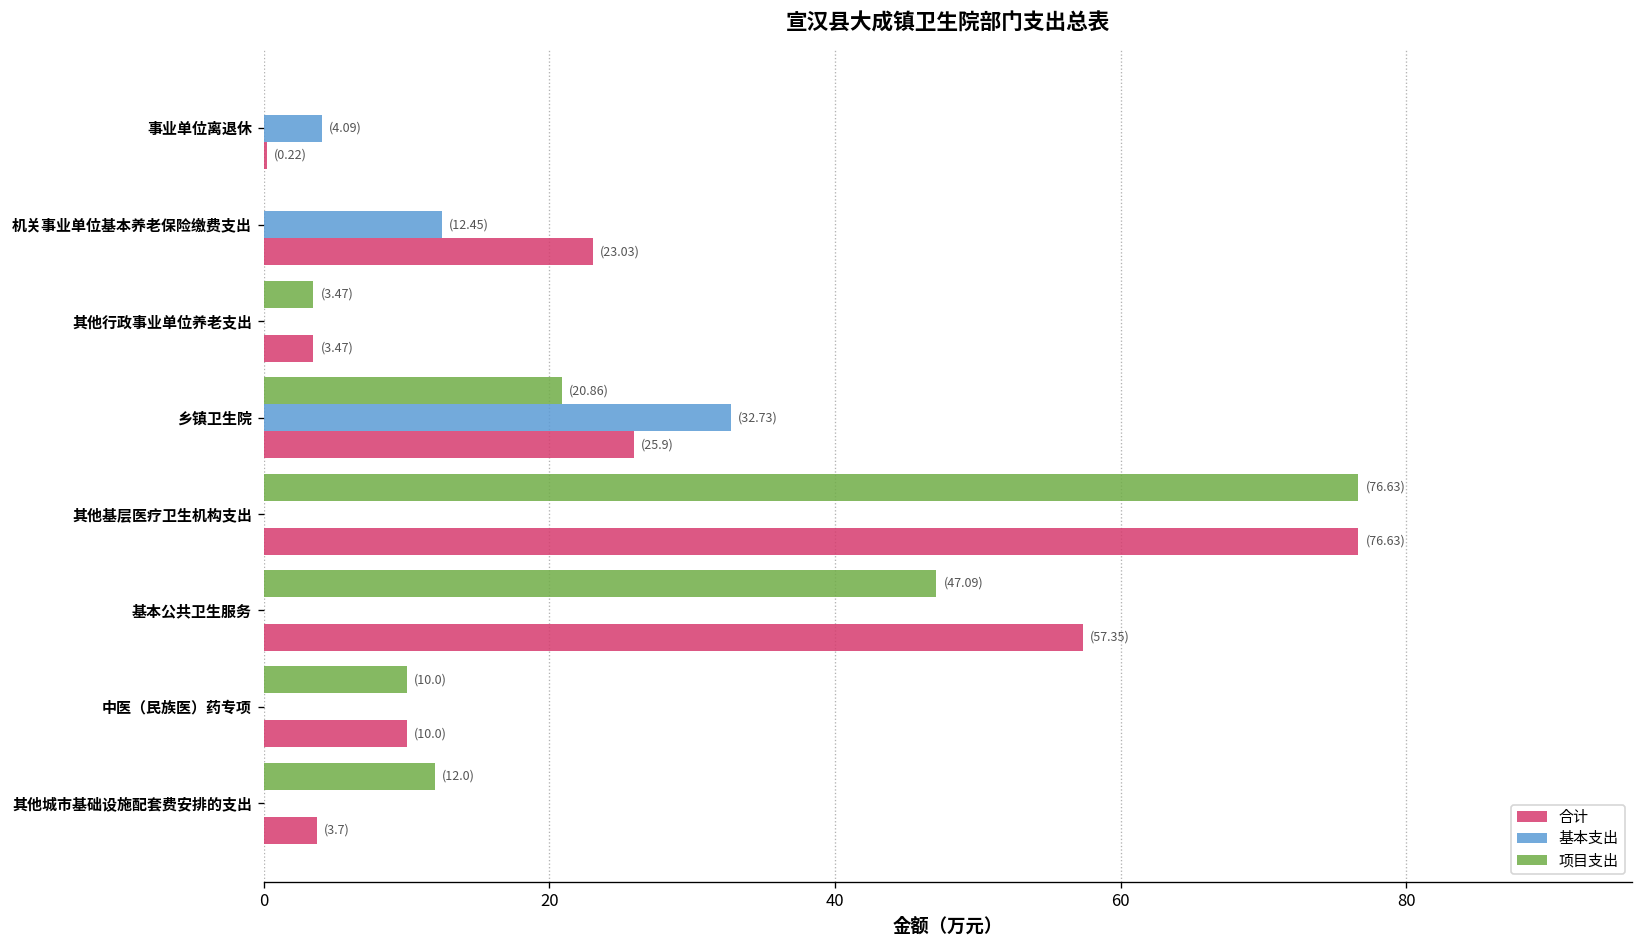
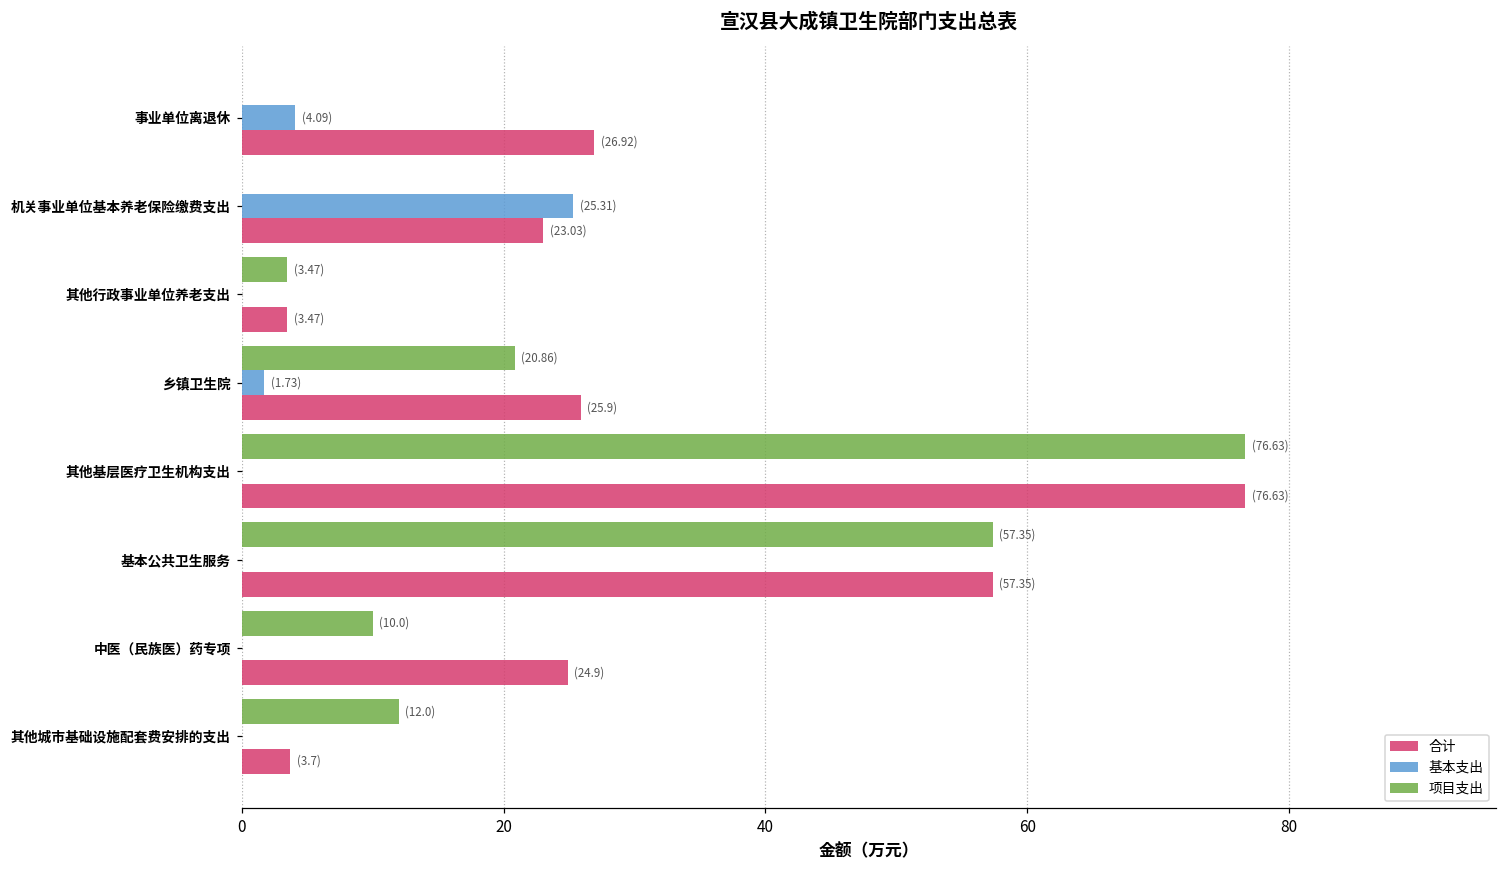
合计, 事业单位离退休: (0.22) -> (26.92)
基本支出, 机关事业单位基本养老保险缴费支出: (12.45) -> (25.31)
基本支出, 乡镇卫生院: (32.73) -> (1.73)
项目支出, 基本公共卫生服务: (47.09) -> (57.35)
合计, 中医（民族医）药专项: (10.0) -> (24.9)
